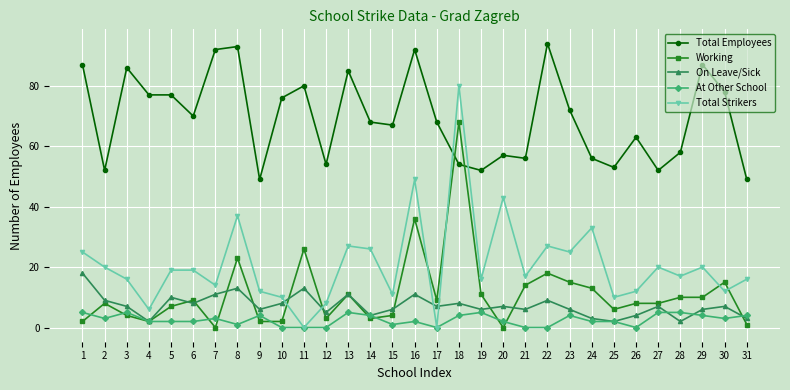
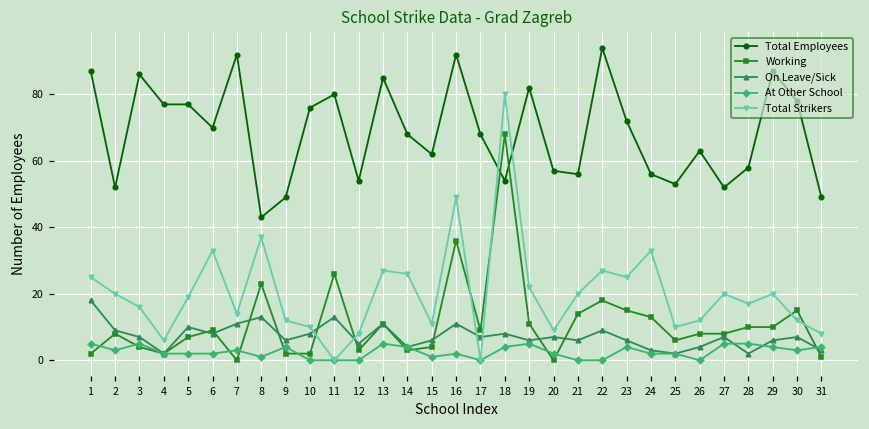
Total Strikers, 6: 19 -> 33
Total Employees, 8: 93 -> 43
Total Employees, 15: 67 -> 62
Total Employees, 19: 52 -> 82
Total Strikers, 19: 16 -> 22
Total Strikers, 20: 43 -> 9
Total Strikers, 21: 17 -> 20
Total Strikers, 31: 16 -> 8
